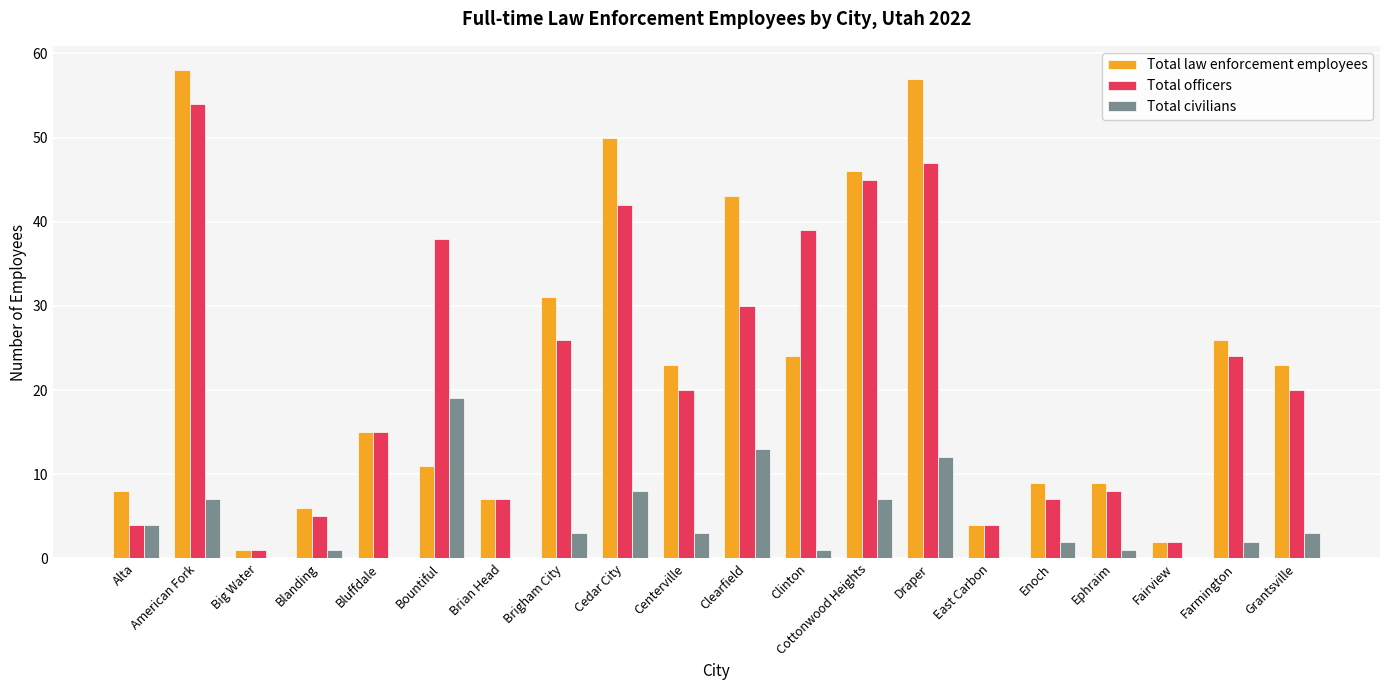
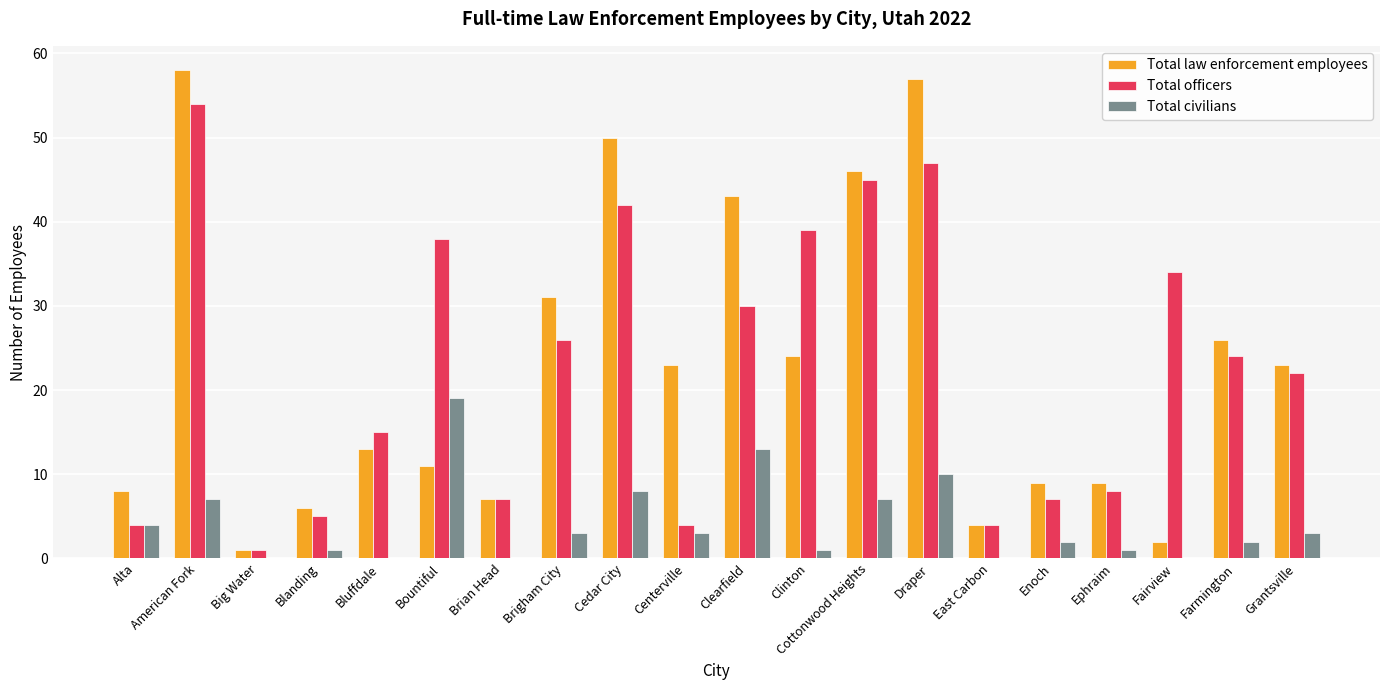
Total law enforcement employees, Bluffdale: 15 -> 13
Total officers, Centerville: 20 -> 4
Total civilians, Draper: 12 -> 10
Total officers, Fairview: 2 -> 34
Total officers, Grantsville: 20 -> 22
